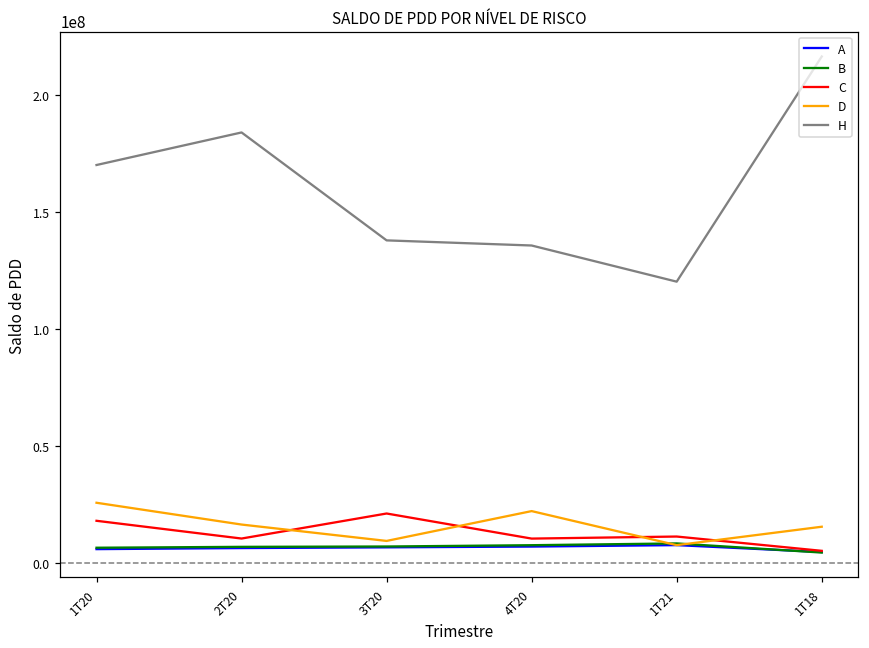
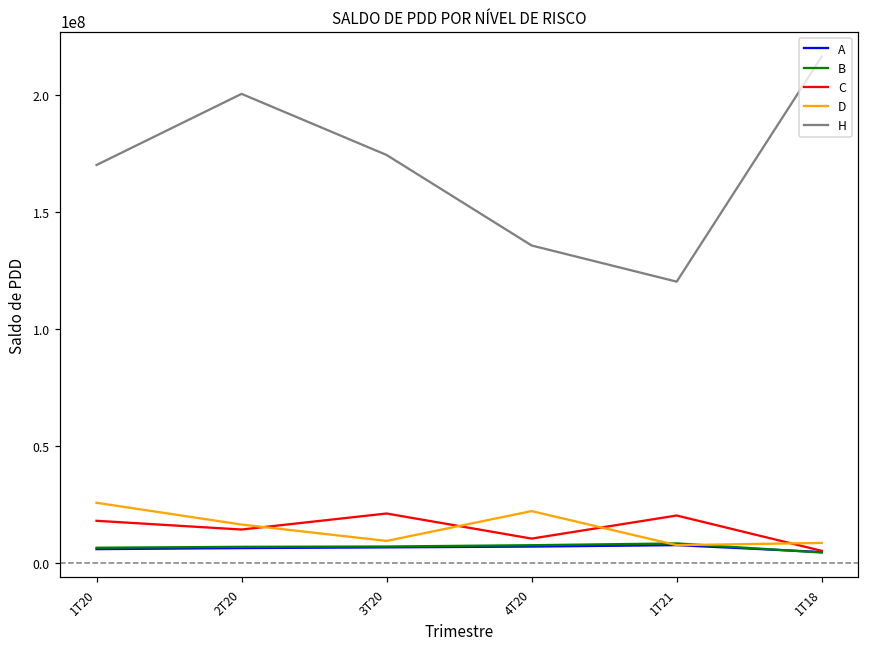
C, 2T20: 10000000 -> 14000000
H, 2T20: 184000000 -> 201000000
H, 3T20: 138000000 -> 175000000
C, 1T21: 11000000 -> 20000000
D, 1T18: 15000000 -> 8000000
